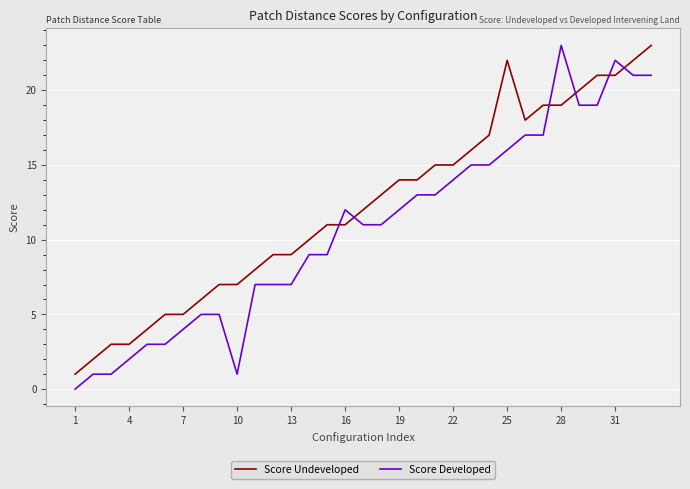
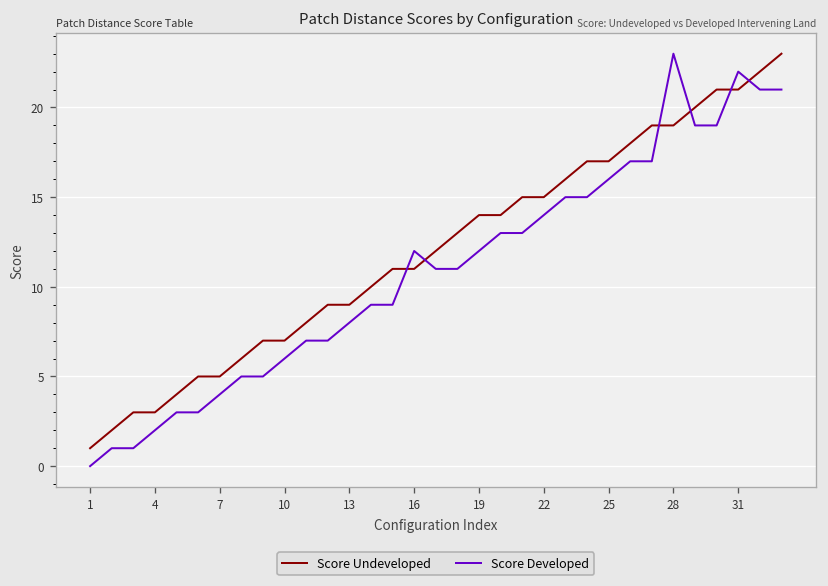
Score Developed, 10: 1 -> 6
Score Developed, 13: 7 -> 8
Score Undeveloped, 25: 22 -> 17
